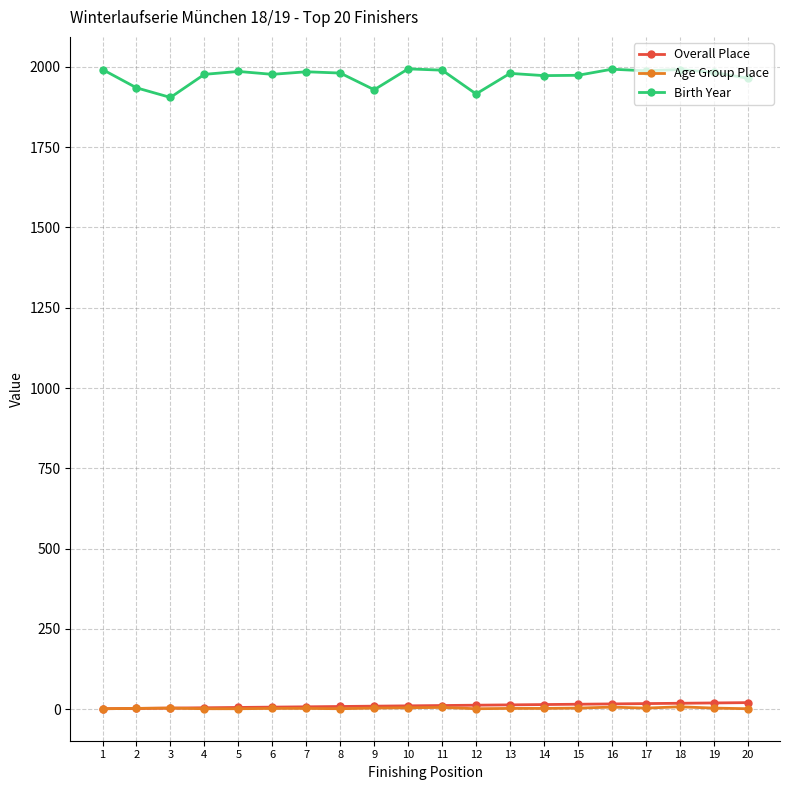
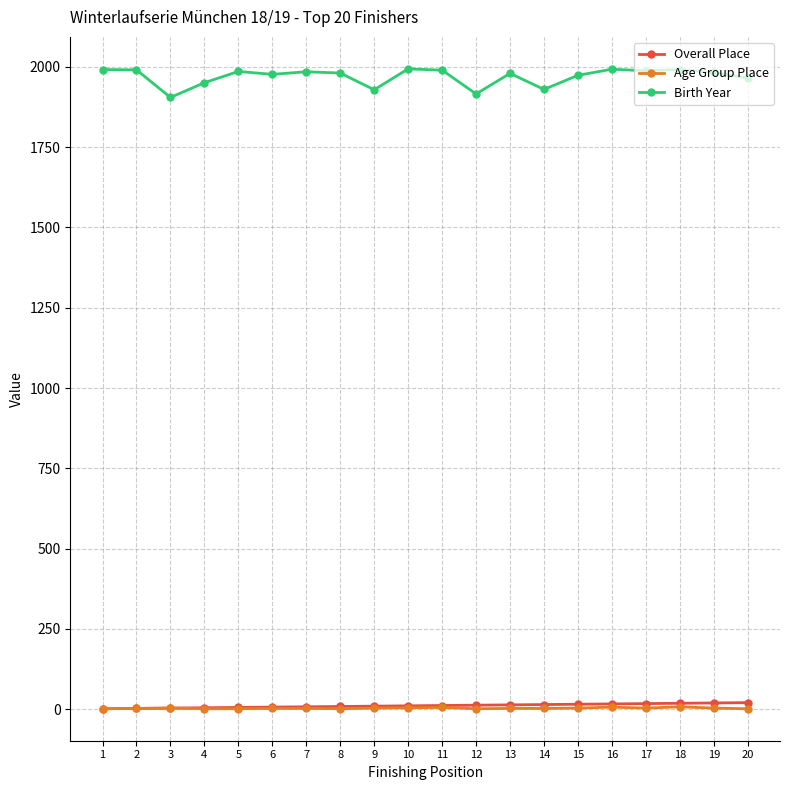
Birth Year, 2: 1940 -> 1990
Birth Year, 4: 1980 -> 1950
Birth Year, 14: 1970 -> 1930
